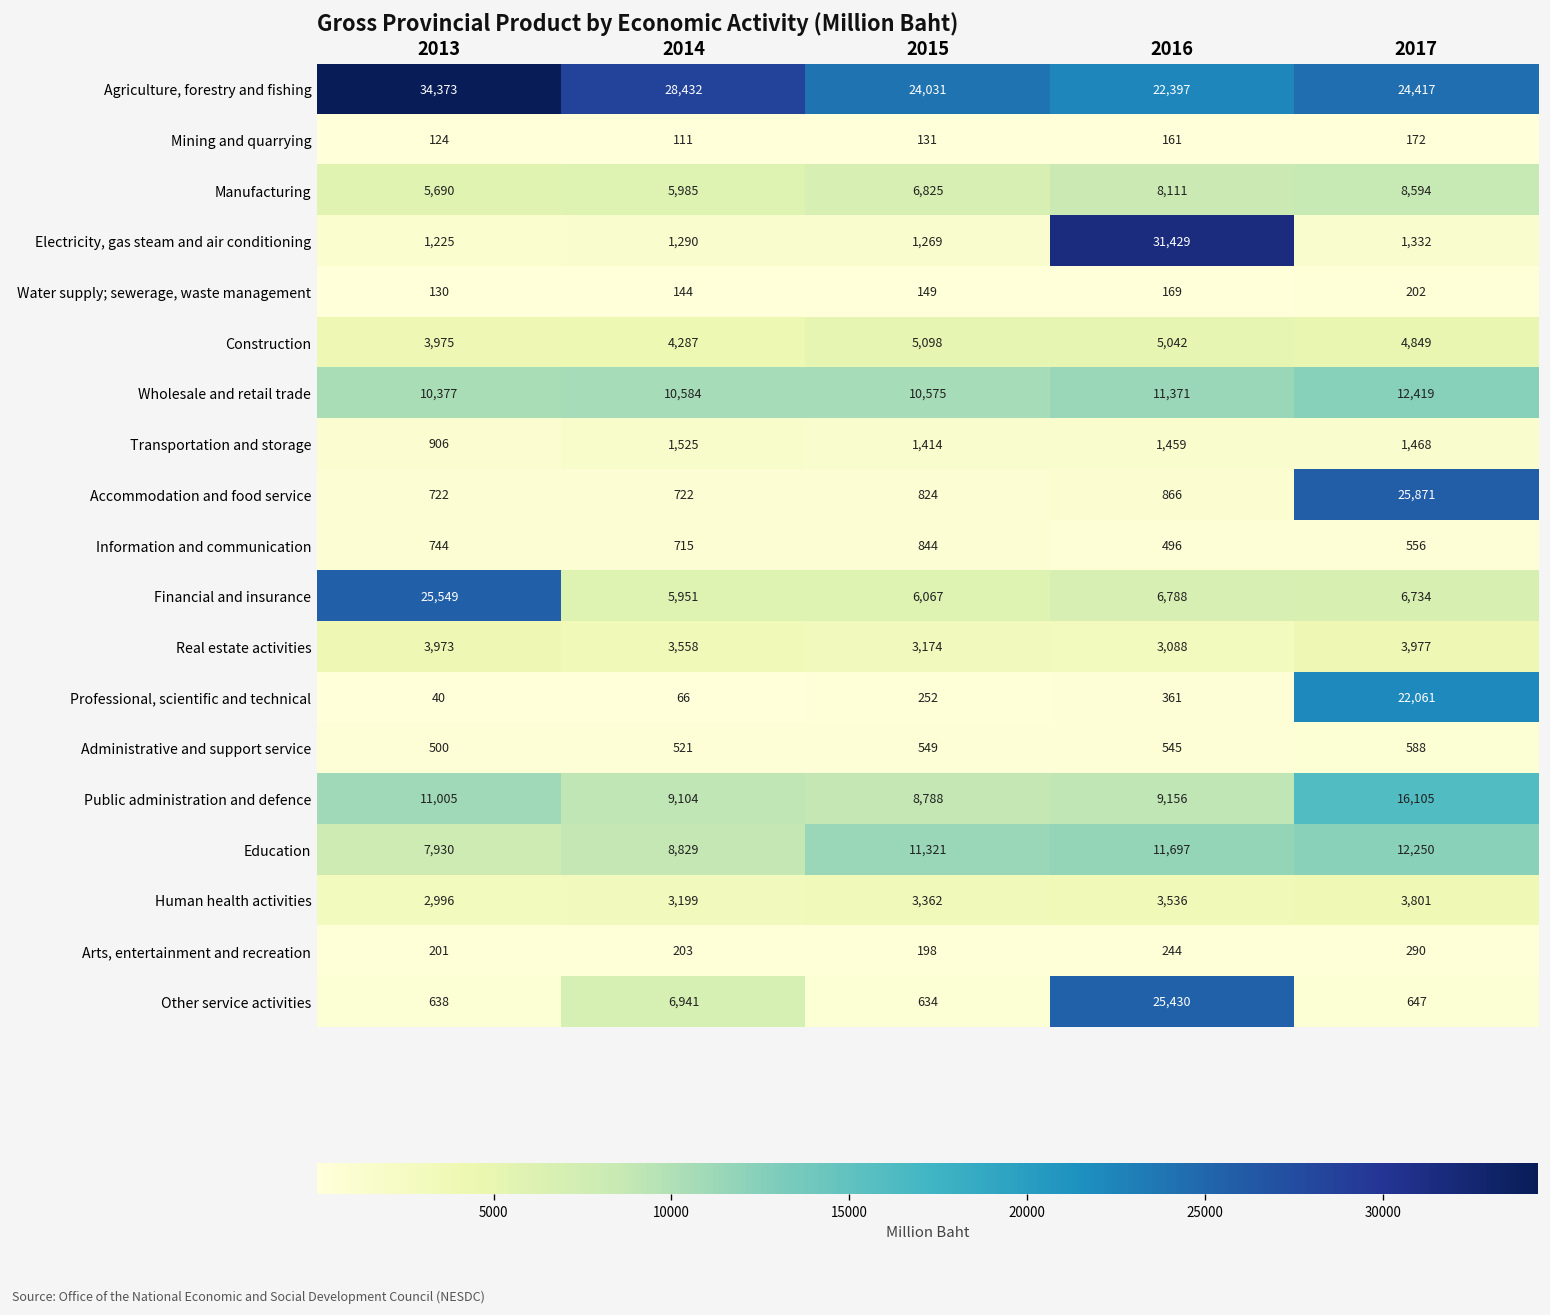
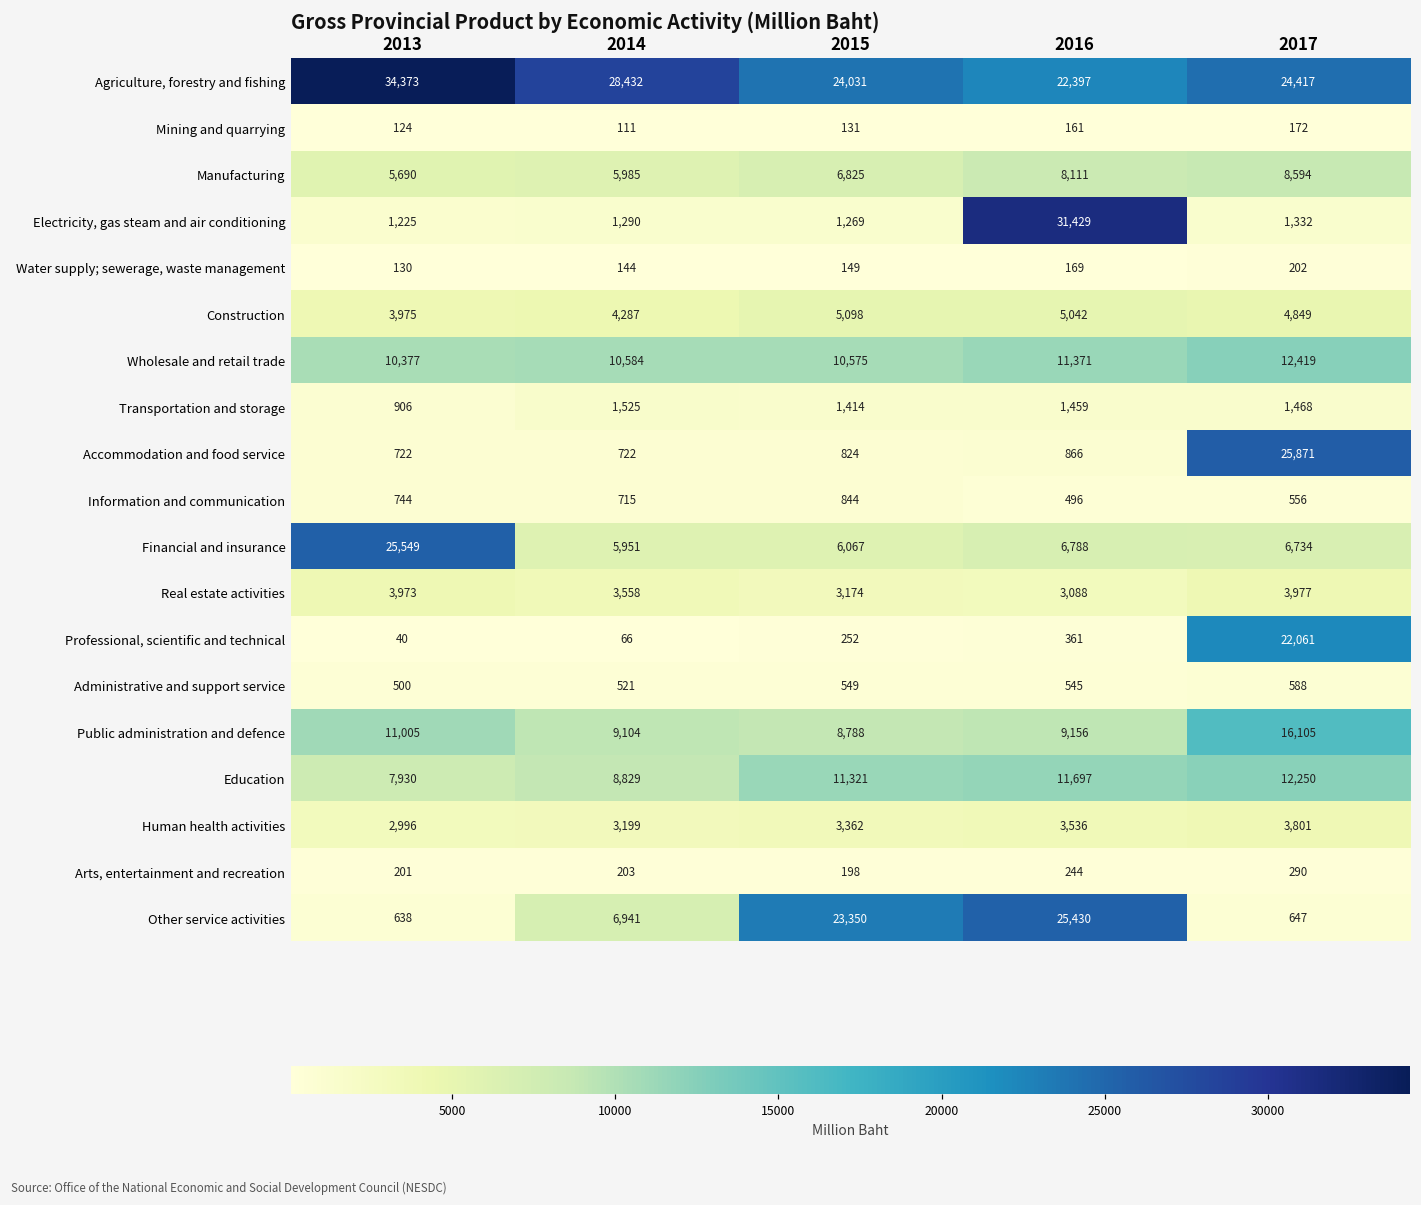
Other service activities, 2015: 634 -> 23,350
